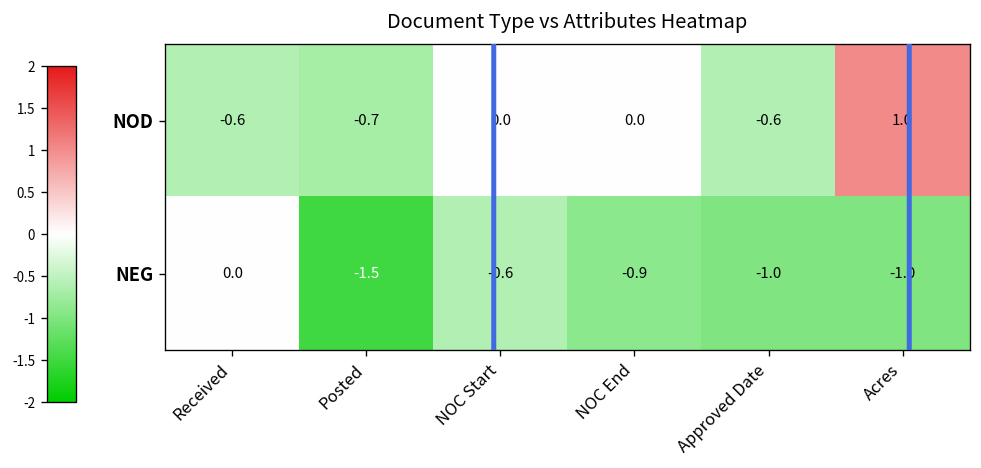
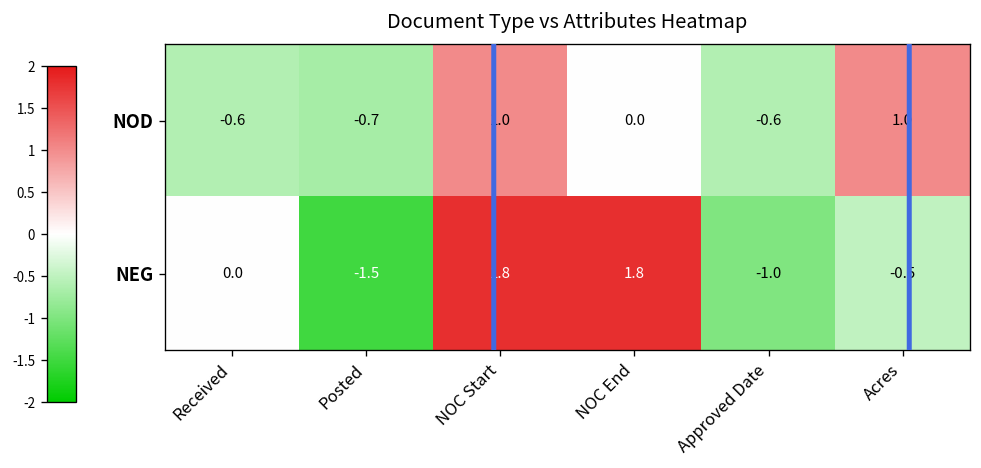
NOD, NOC Start: 0.0 -> 1.0
NEG, NOC Start: -0.6 -> 1.8
NEG, NOC End: -0.9 -> 1.8
NEG, Acres: -1.0 -> -0.5
